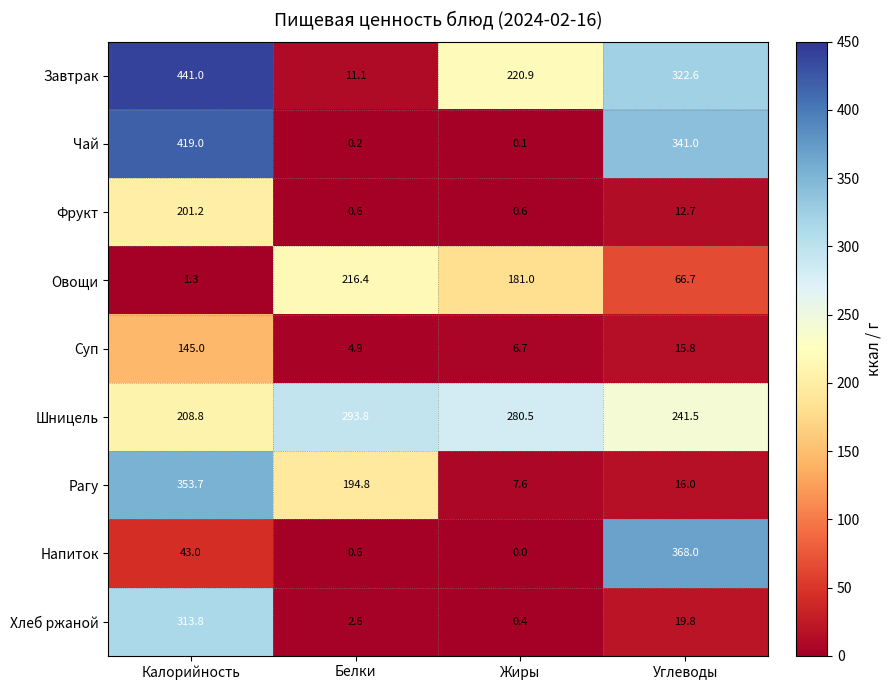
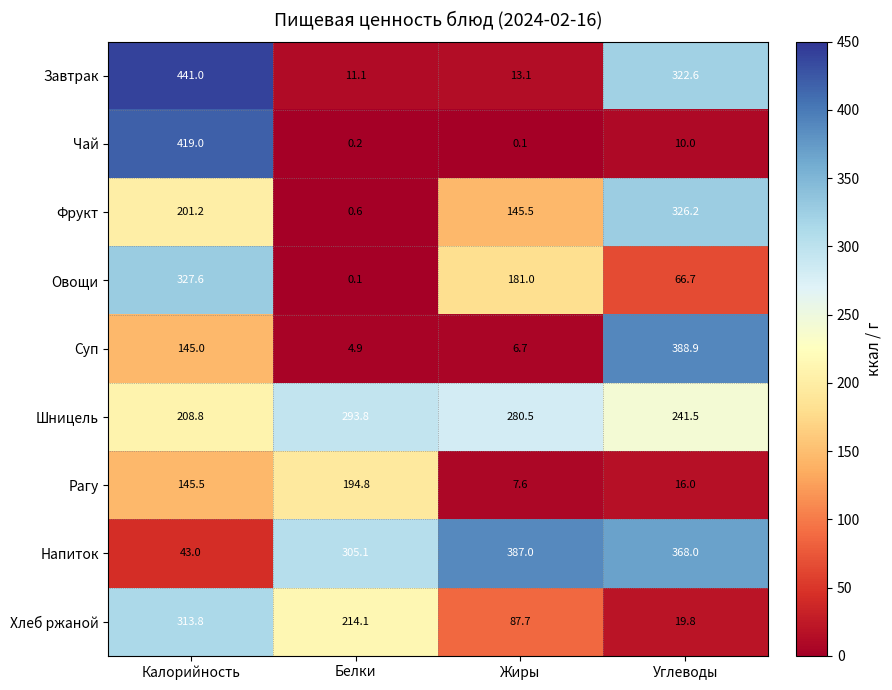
Завтрак, Жиры: 220.9 -> 13.1
Чай, Углеводы: 341.0 -> 10.0
Фрукт, Жиры: 0.6 -> 145.5
Фрукт, Углеводы: 12.7 -> 326.2
Овощи, Калорийность: 1.3 -> 327.6
Овощи, Белки: 216.4 -> 0.1
Суп, Углеводы: 15.8 -> 388.9
Рагу, Калорийность: 353.7 -> 145.5
Напиток, Белки: 0.6 -> 305.1
Напиток, Жиры: 0.0 -> 387.0
Хлеб ржаной, Белки: 2.6 -> 214.1
Хлеб ржаной, Жиры: 0.4 -> 87.7
